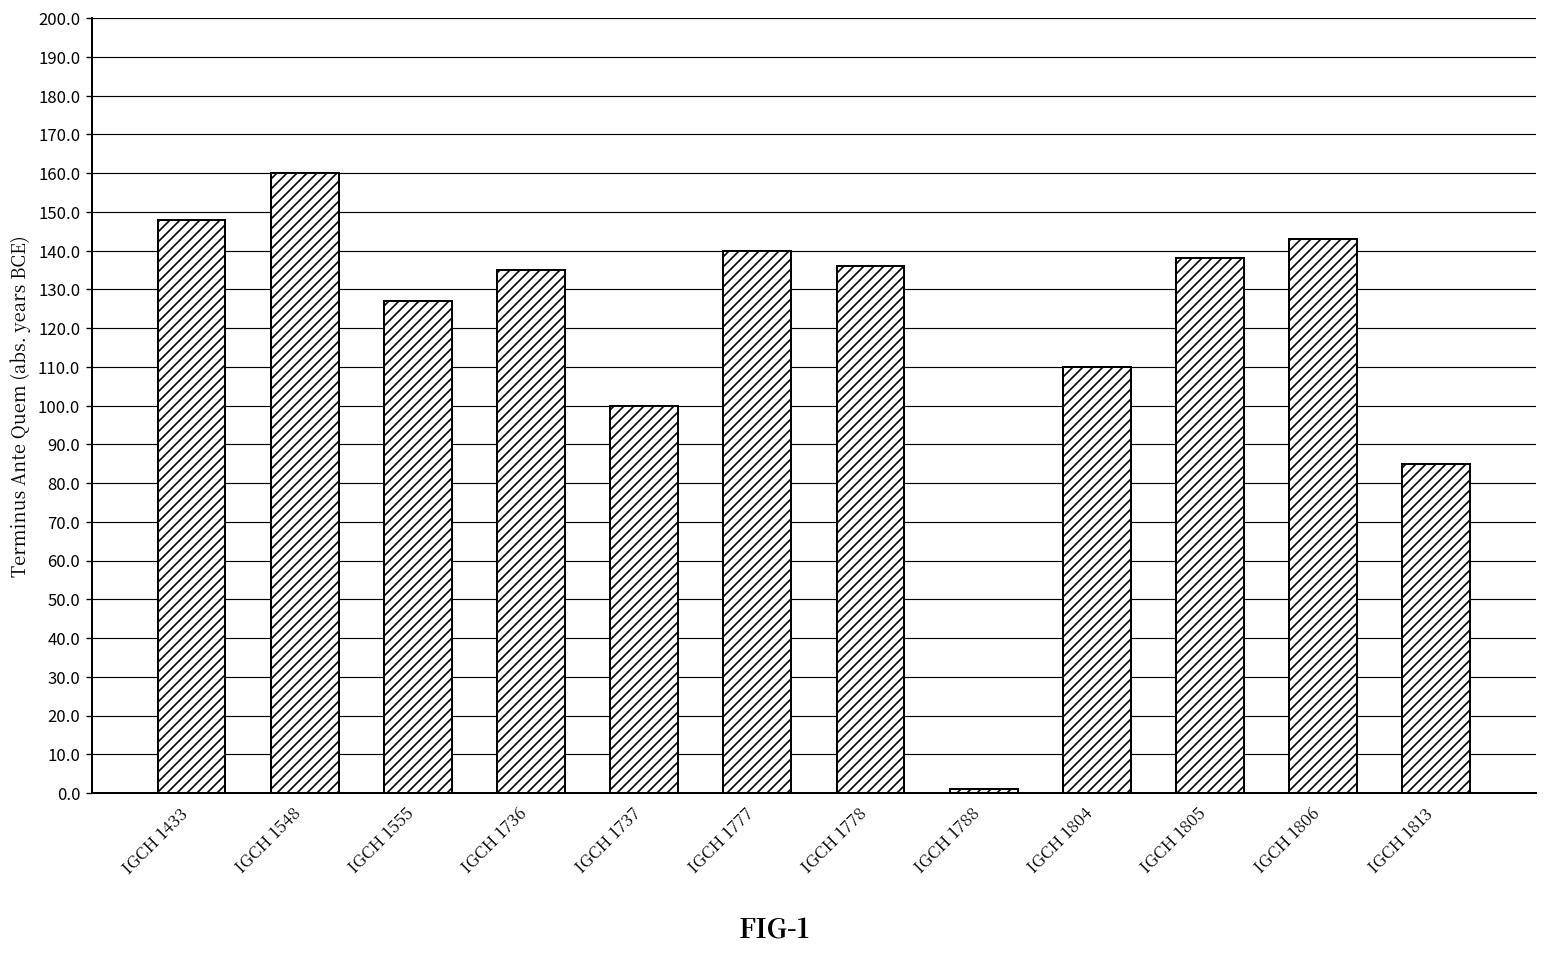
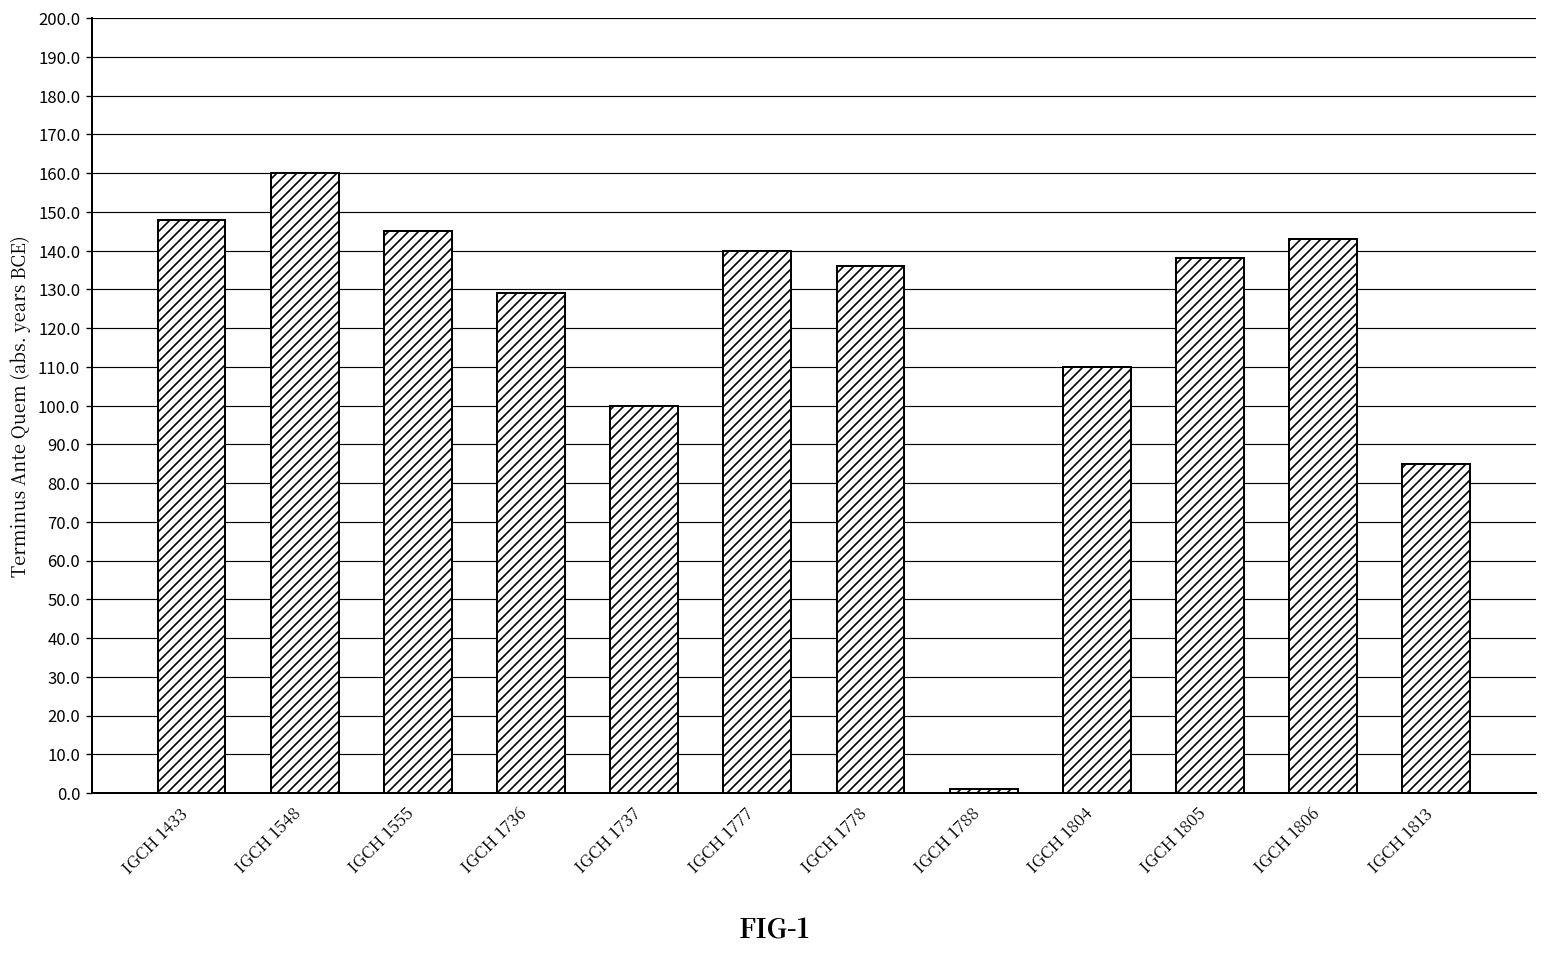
IGCH 1555: 127 -> 145
IGCH 1736: 135 -> 129
